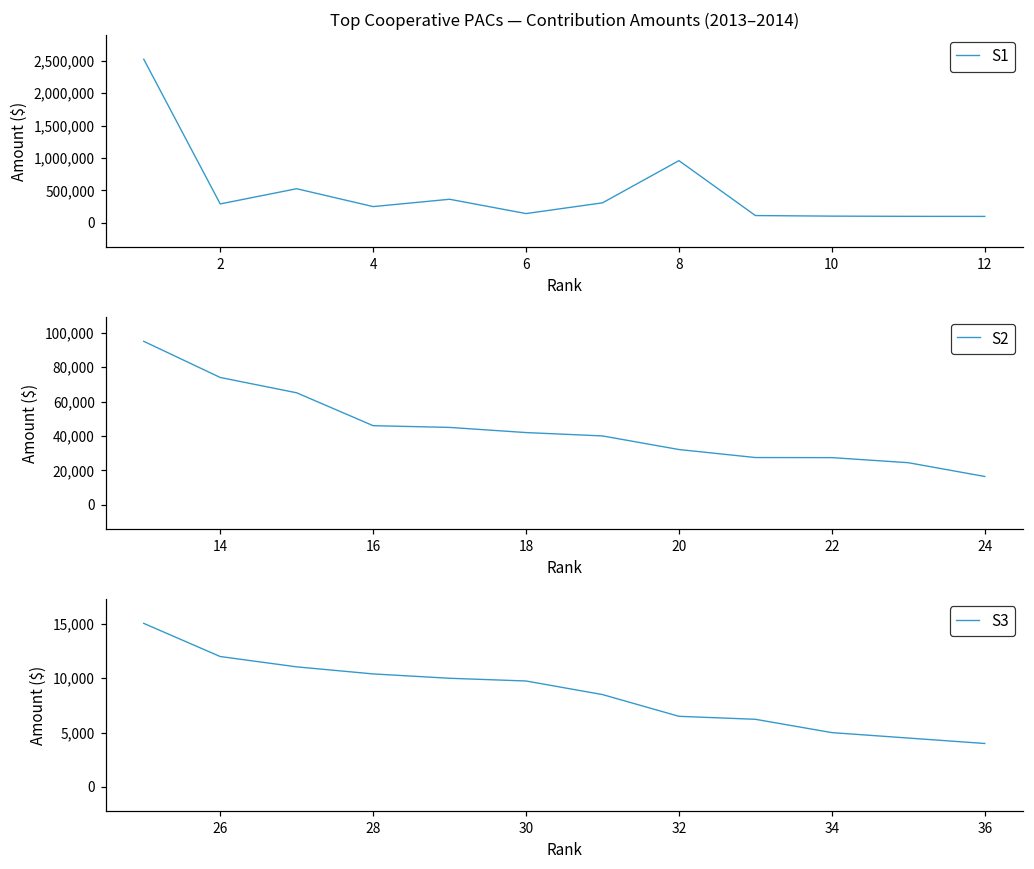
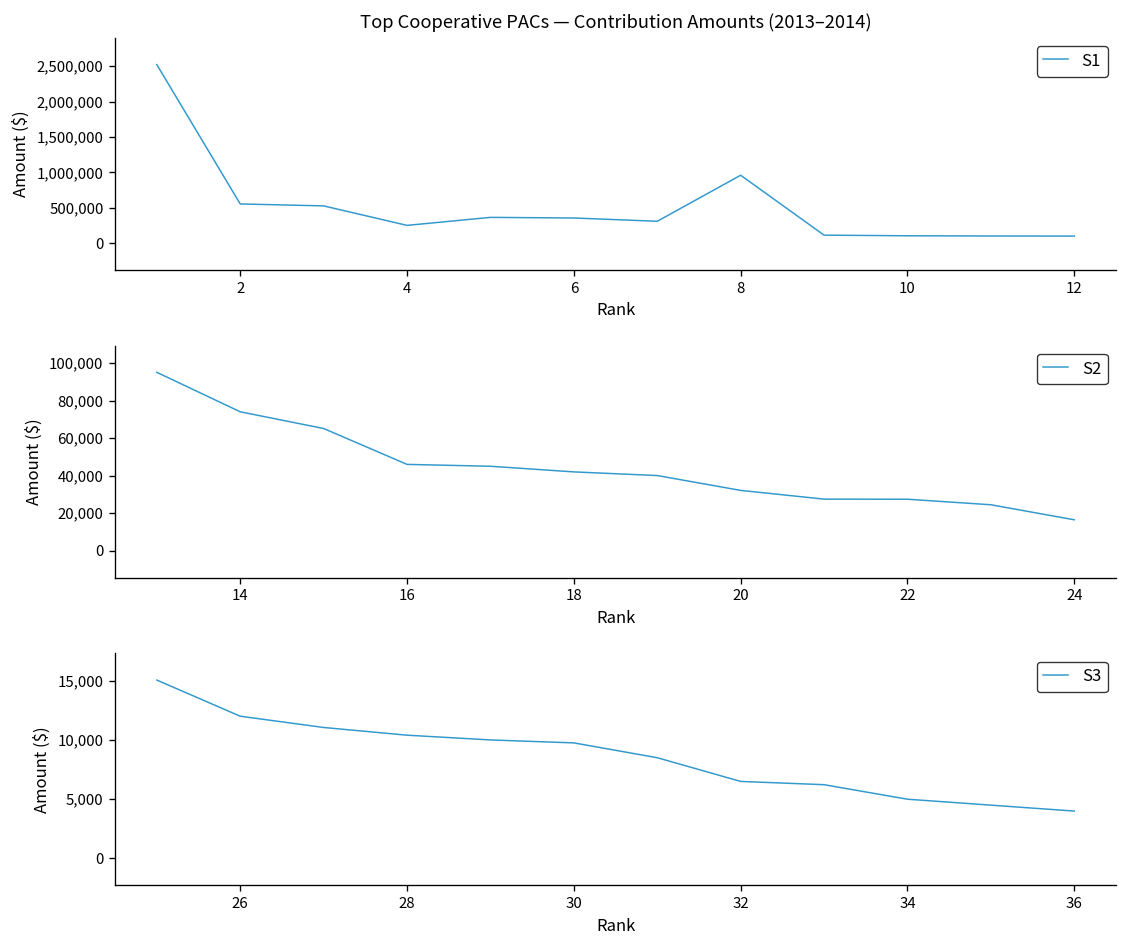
Top Cooperative PACs — Contribution Amounts (2013–2014), 2: 300,000 -> 600,000
Top Cooperative PACs — Contribution Amounts (2013–2014), 6: 100,000 -> 400,000
